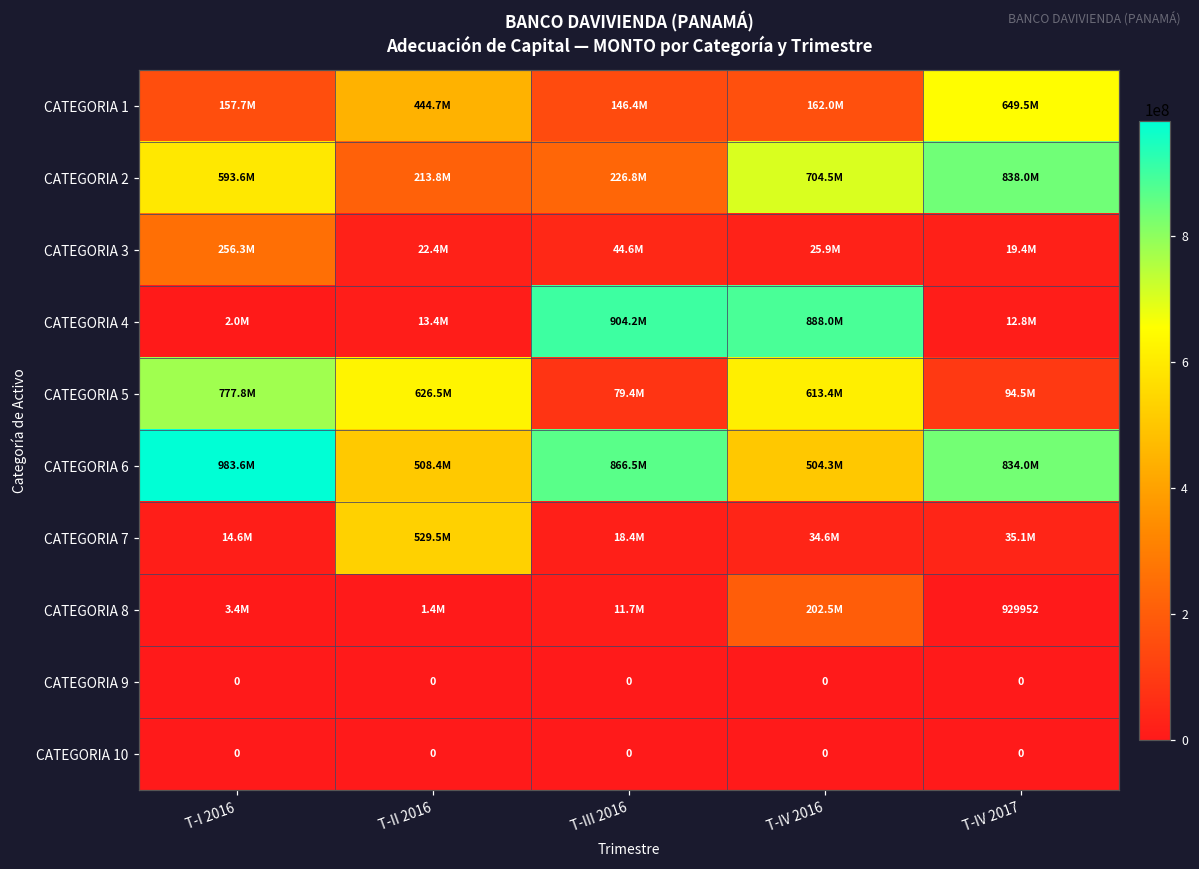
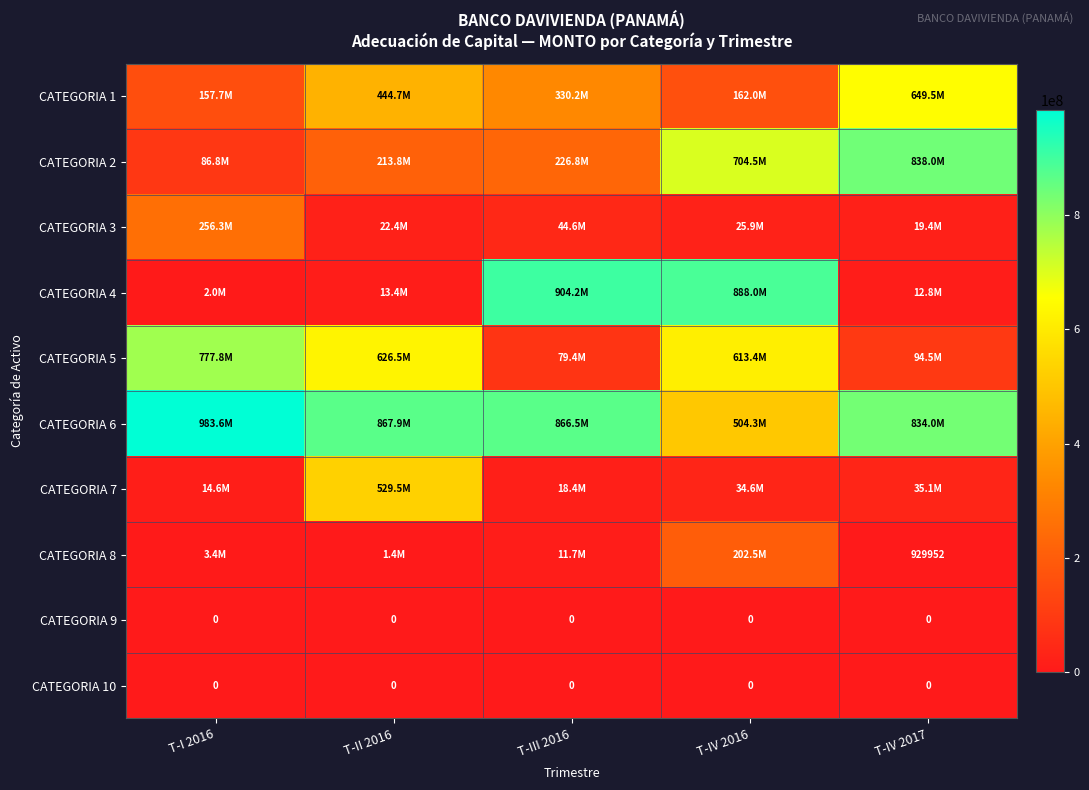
CATEGORIA 1, T-III 2016: 146.4M -> 330.2M
CATEGORIA 2, T-I 2016: 593.6M -> 86.8M
CATEGORIA 6, T-II 2016: 508.4M -> 867.9M
